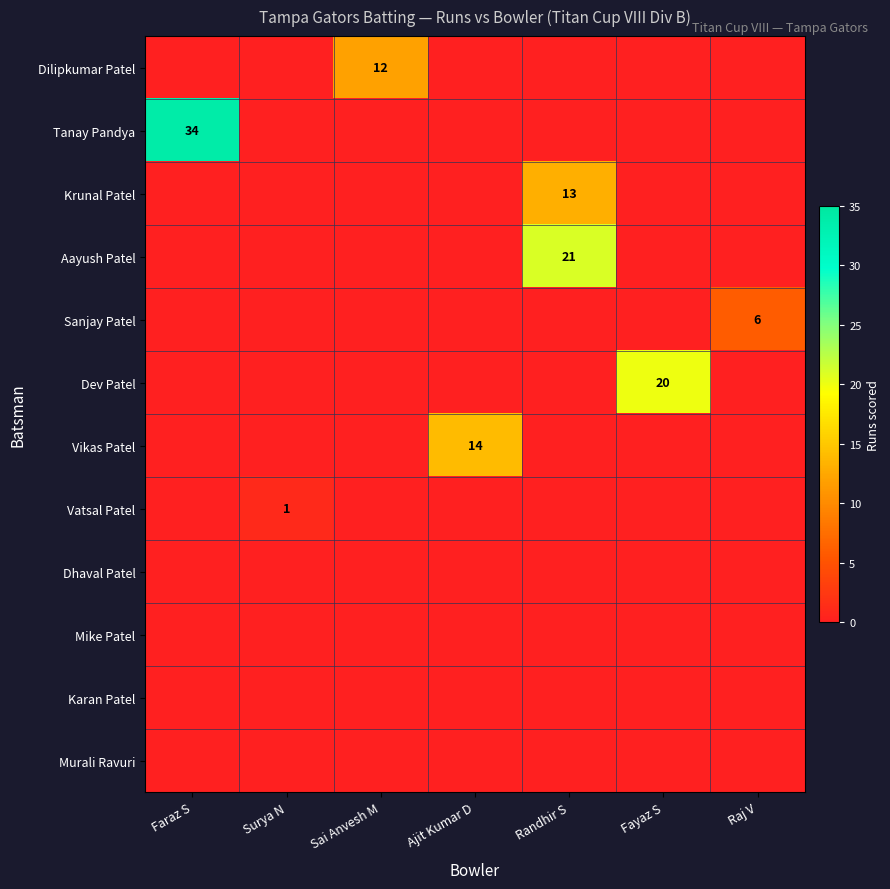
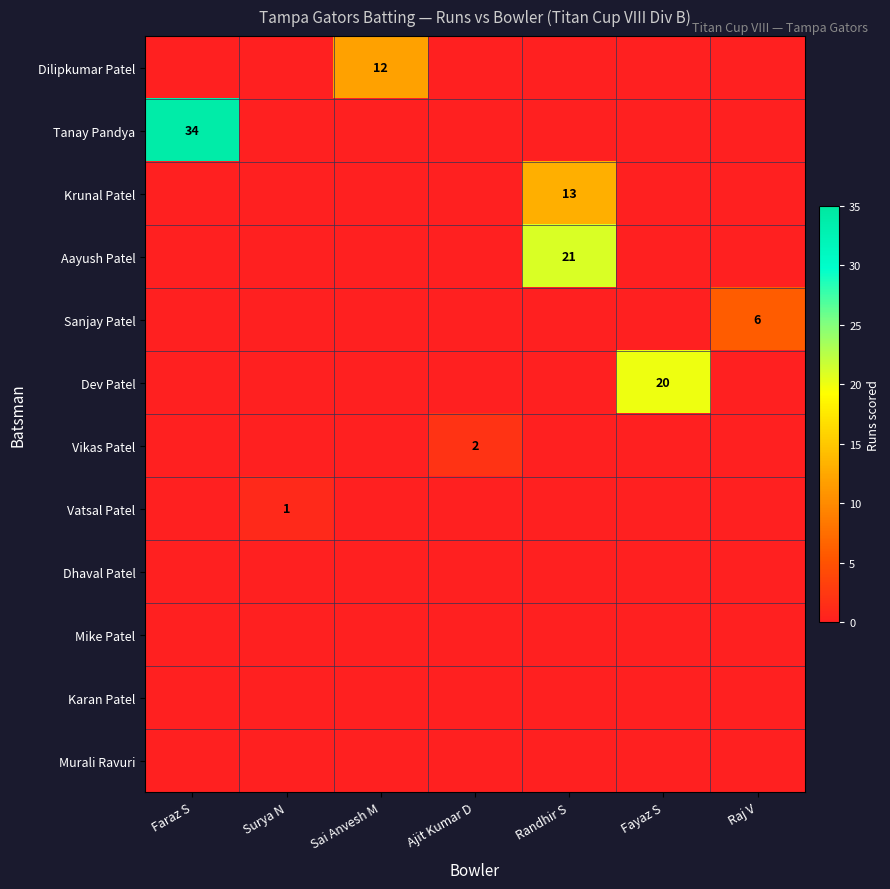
Vikas Patel, Ajit Kumar D: 14 -> 2
